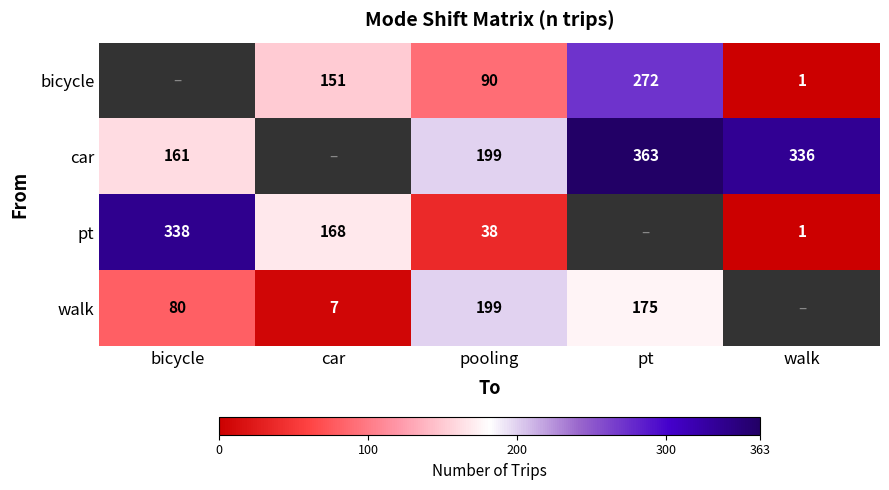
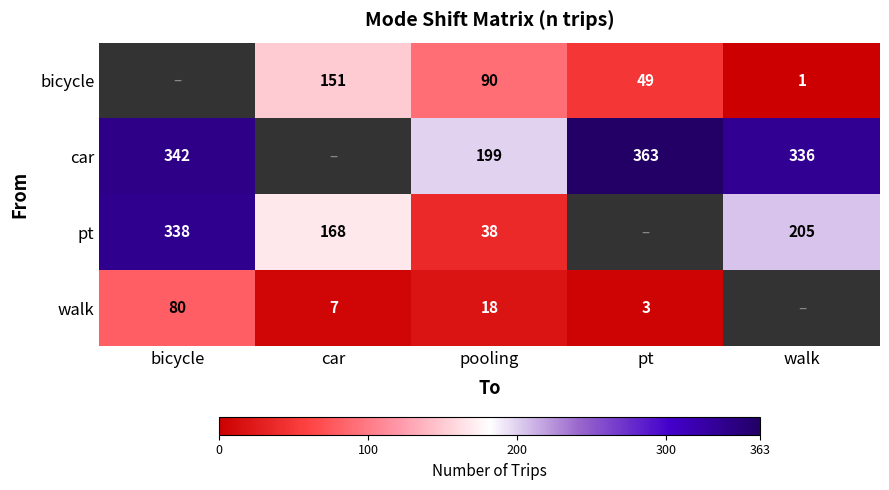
bicycle, pt: 272 -> 49
car, bicycle: 161 -> 342
pt, walk: 1 -> 205
walk, pooling: 199 -> 18
walk, pt: 175 -> 3
